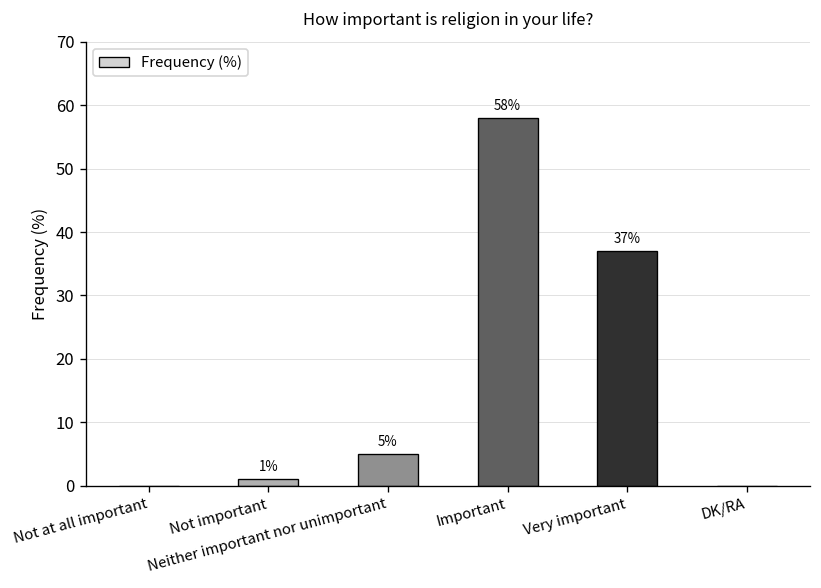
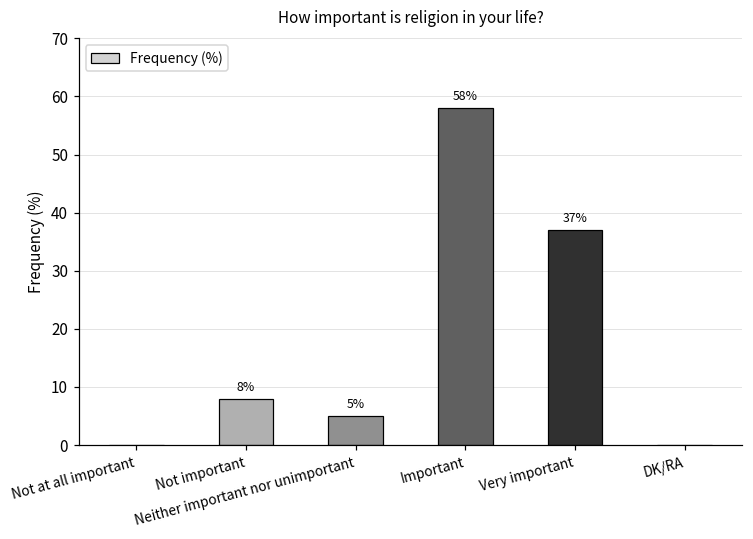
Not important: 1% -> 8%
